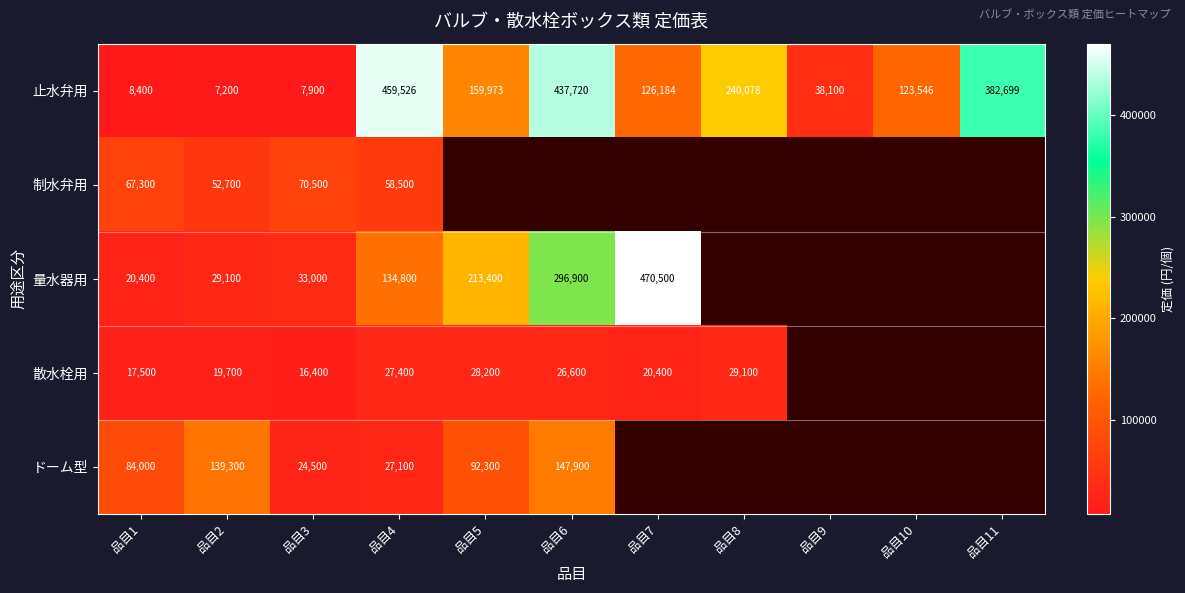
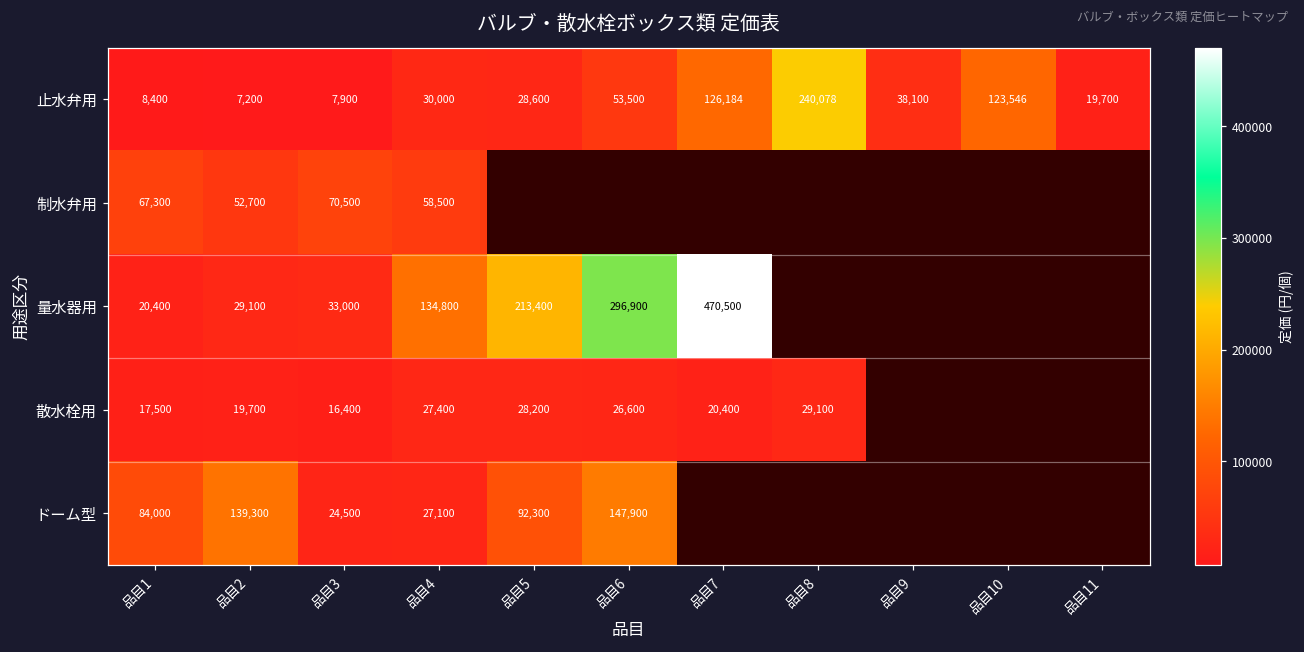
止水弁用, 品目4: 459,526 -> 30,000
止水弁用, 品目5: 159,973 -> 28,600
止水弁用, 品目6: 437,720 -> 53,500
止水弁用, 品目11: 382,699 -> 19,700
